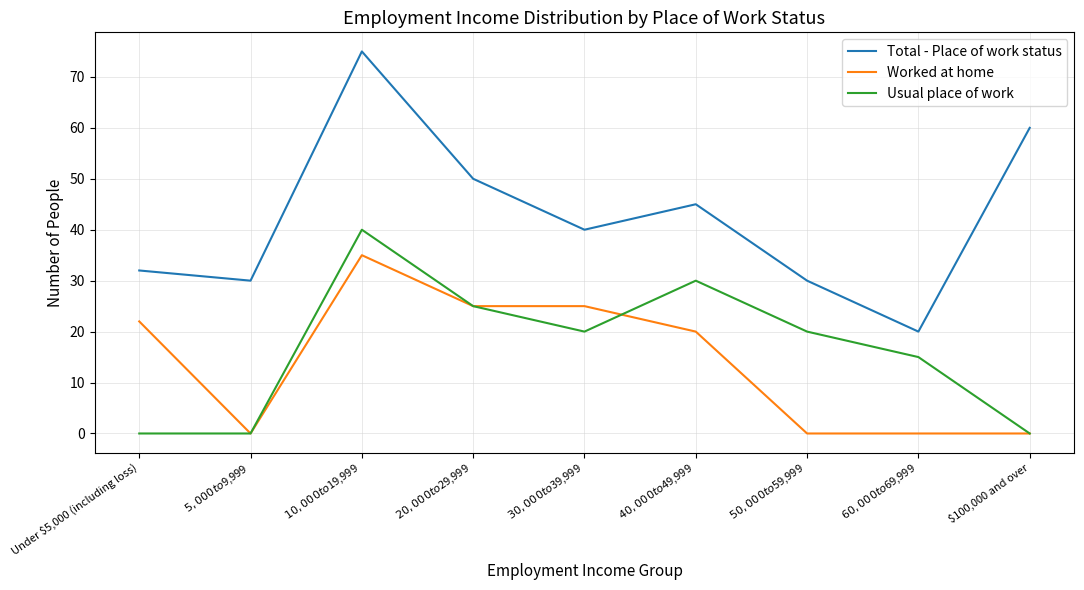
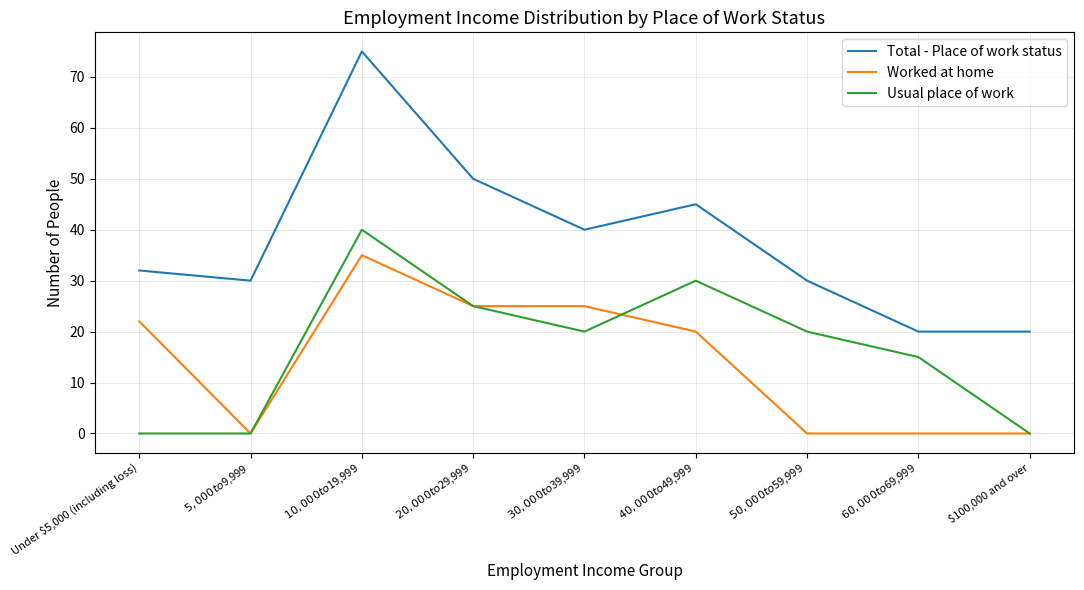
Total - Place of work status, $100,000 and over: 60 -> 20
